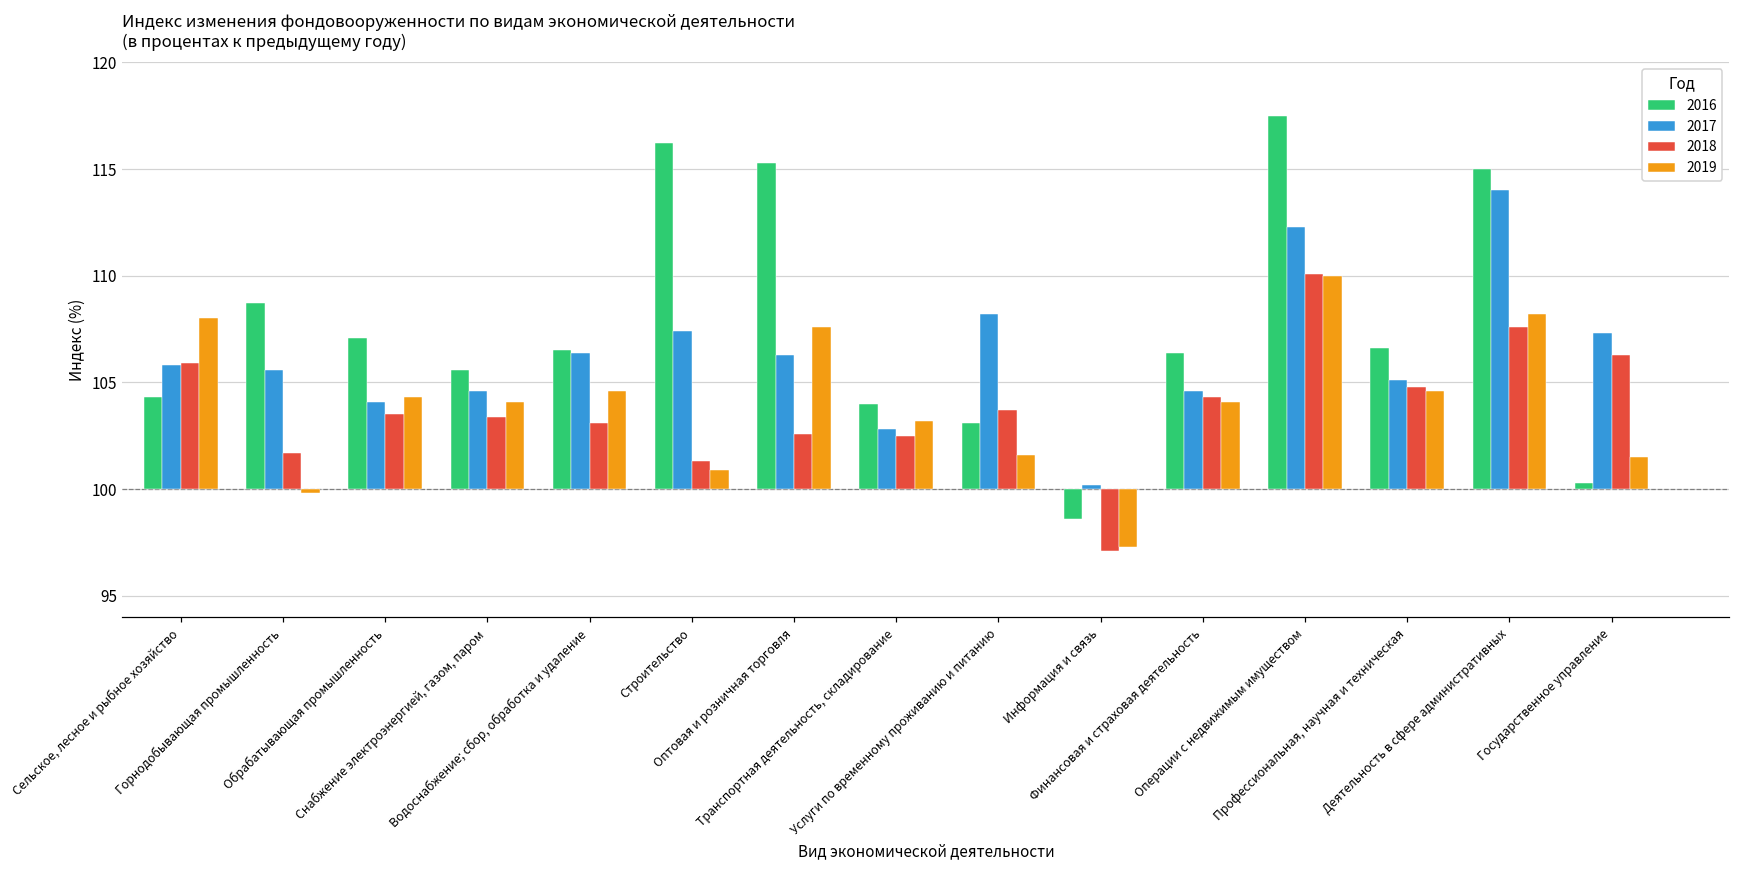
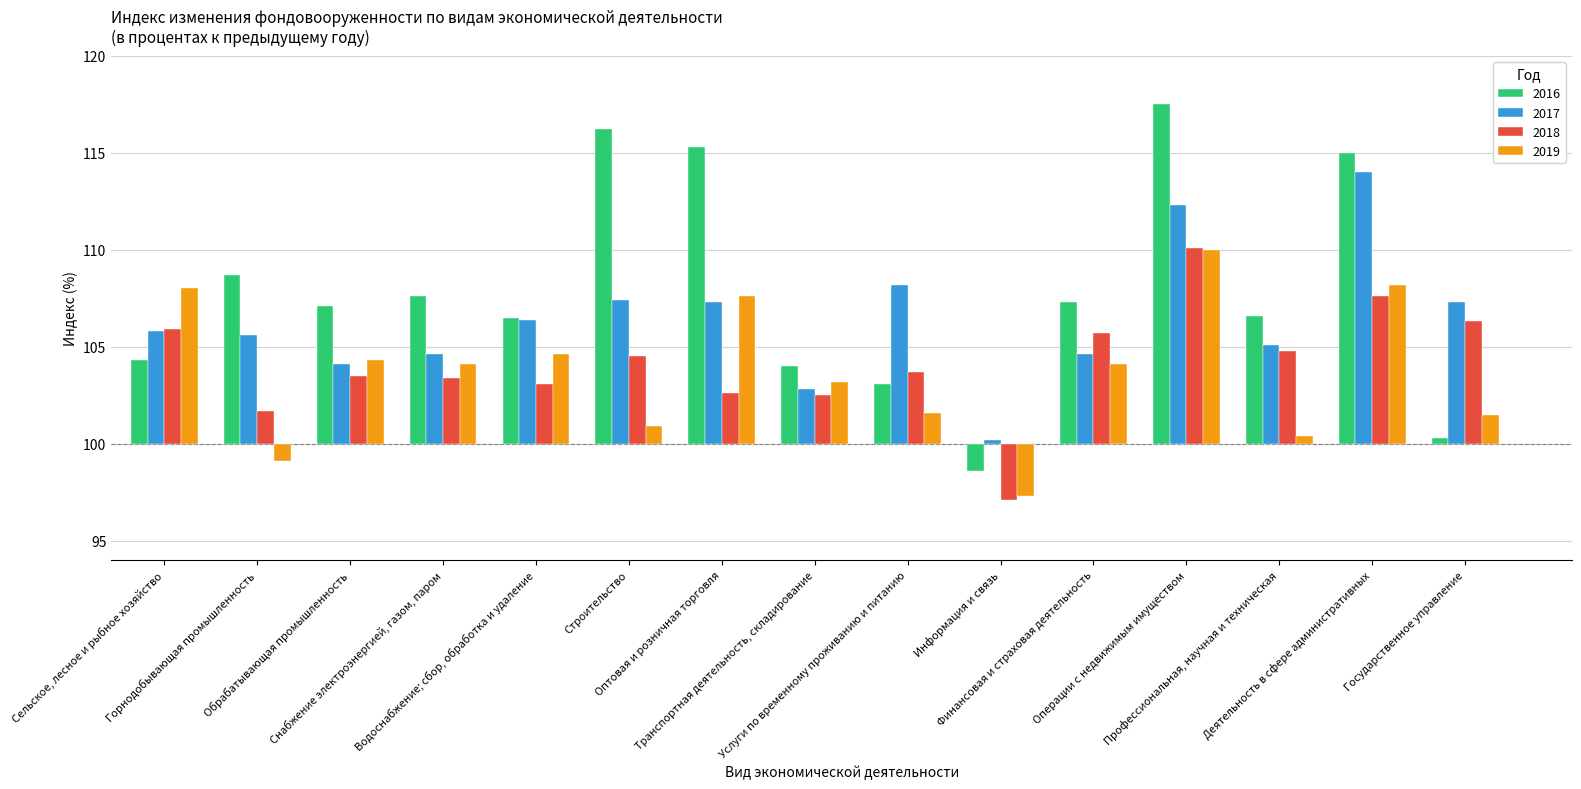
2019, Горнодобывающая промышленность: 99.8 -> 99.1
2016, Снабжение электроэнергией, газом, паром: 105.6 -> 107.6
2018, Строительство: 101.3 -> 104.5
2017, Оптовая и розничная торговля: 106.3 -> 107.3
2016, Финансовая и страховая деятельность: 106.4 -> 107.3
2018, Финансовая и страховая деятельность: 104.3 -> 105.7
2019, Профессиональная, научная и техническая: 104.6 -> 100.4
